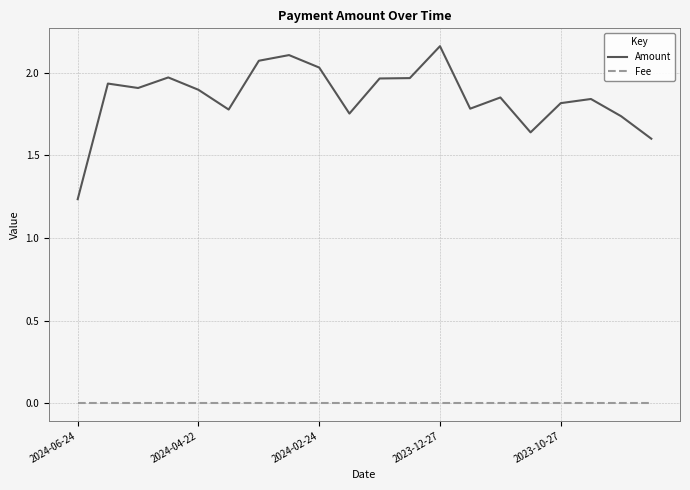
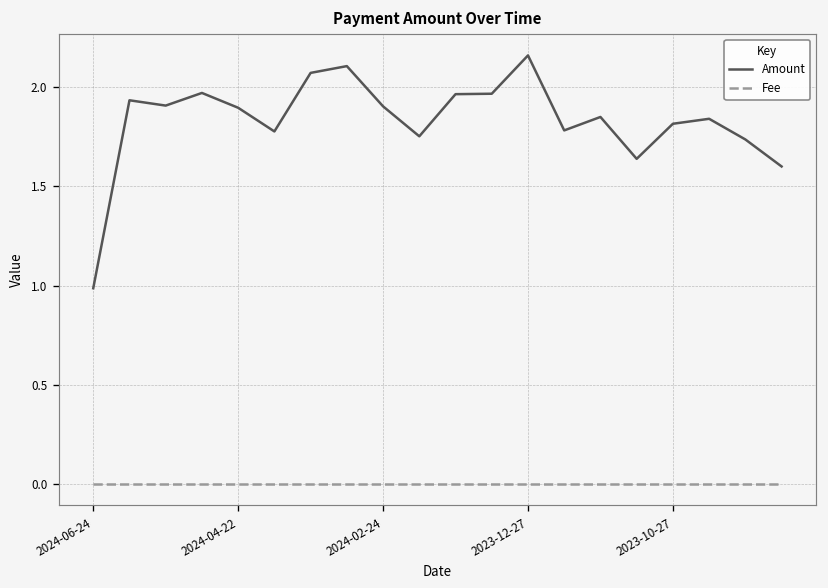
Amount, 2024-06-24: 1.23 -> 0.99
Amount, 2024-02-24: 2.03 -> 1.90
